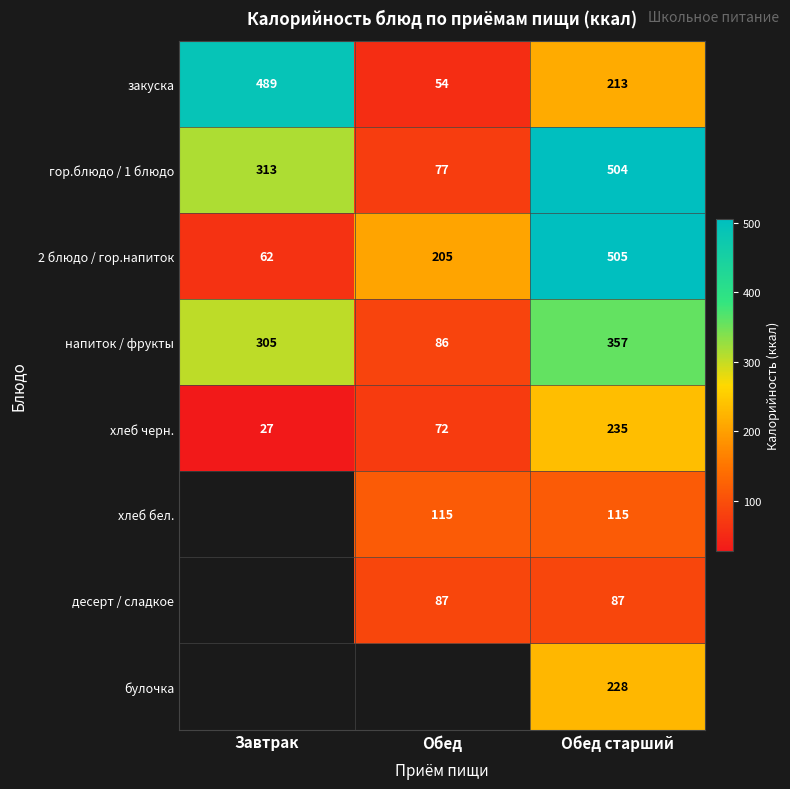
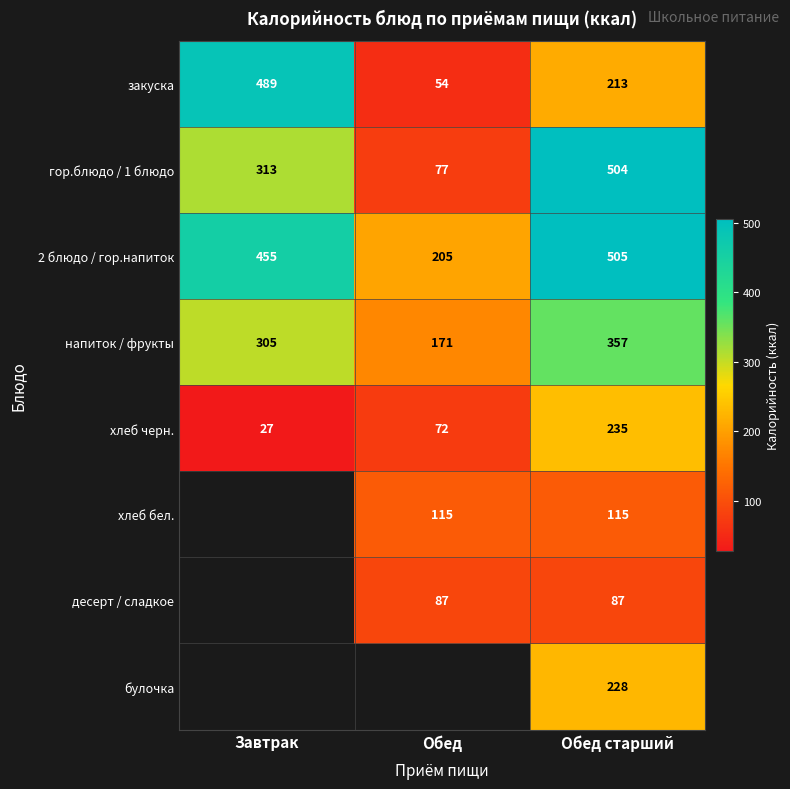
2 блюдо / гор.напиток, Завтрак: 62 -> 455
напиток / фрукты, Обед: 86 -> 171
